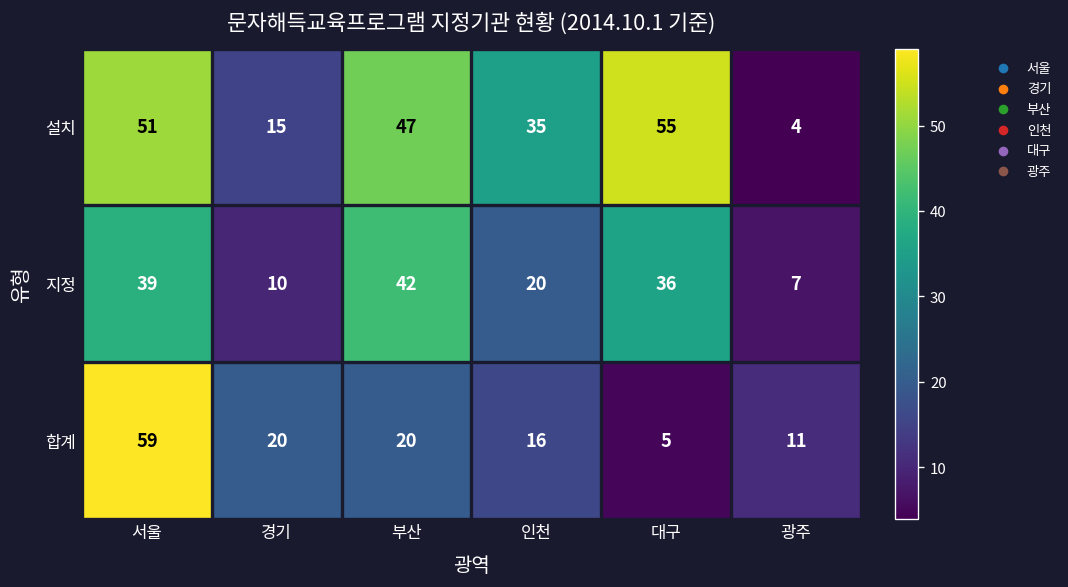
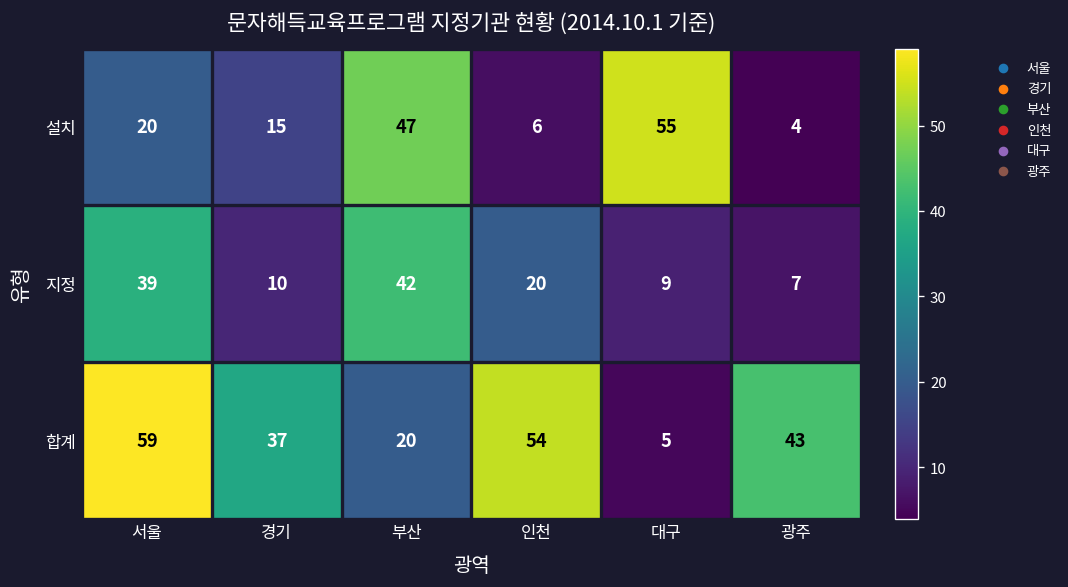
설치, 서울: 51 -> 20
설치, 인천: 35 -> 6
지정, 대구: 36 -> 9
합계, 경기: 20 -> 37
합계, 인천: 16 -> 54
합계, 광주: 11 -> 43
